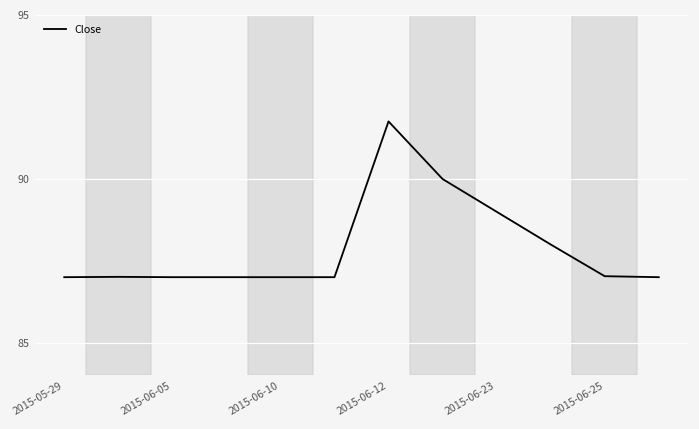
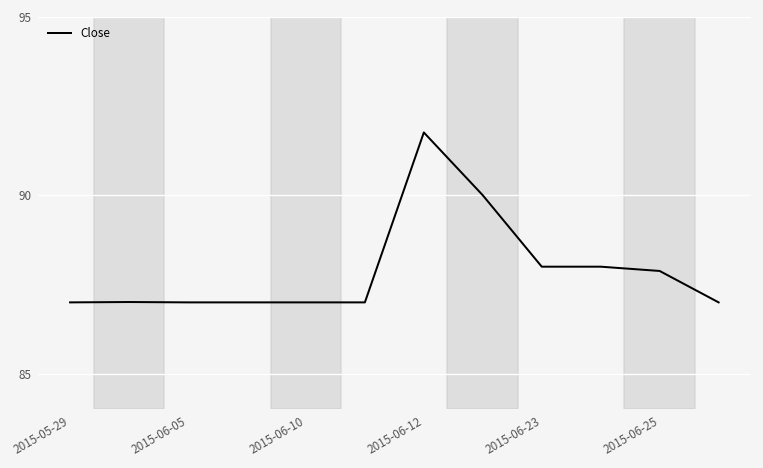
2015-06-23: 89 -> 88
2015-06-25: 87.0 -> 87.9
